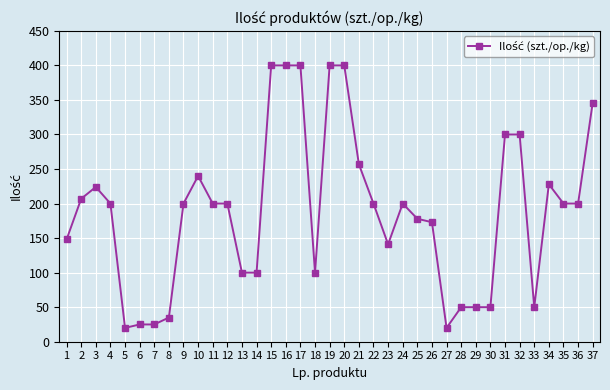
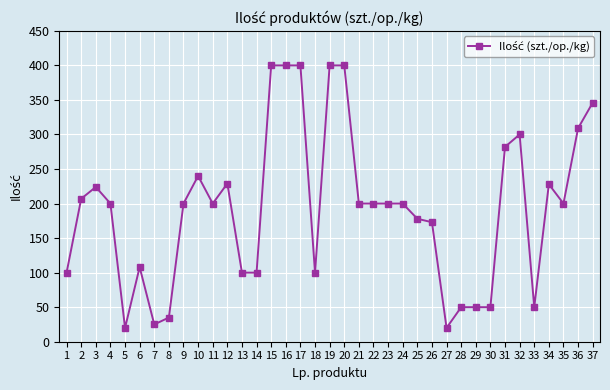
1: 150 -> 100
6: 30 -> 110
12: 200 -> 230
21: 260 -> 200
23: 140 -> 200
31: 300 -> 280
36: 200 -> 310
